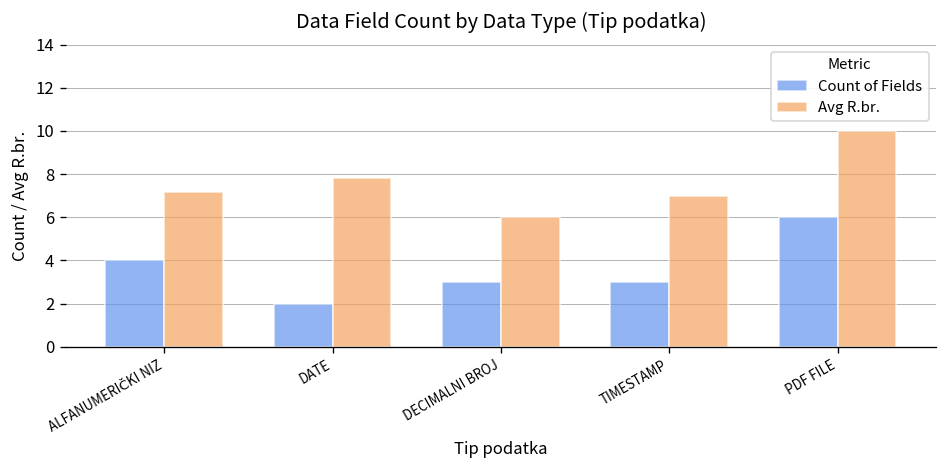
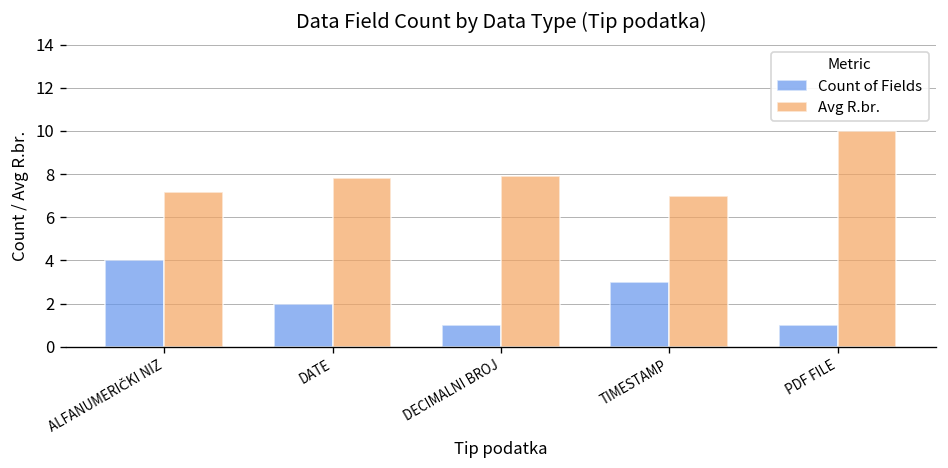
Count of Fields, DECIMALNI BROJ: 3 -> 1
Avg R.br., DECIMALNI BROJ: 6.0 -> 7.9
Count of Fields, PDF FILE: 6 -> 1
